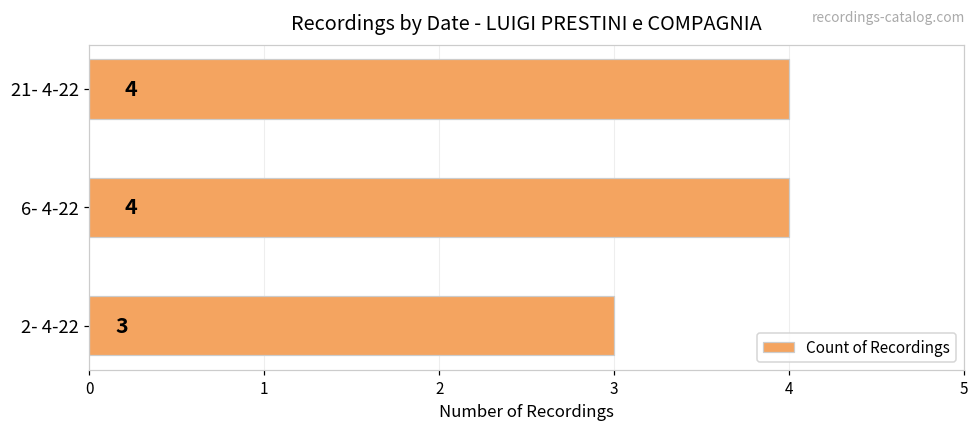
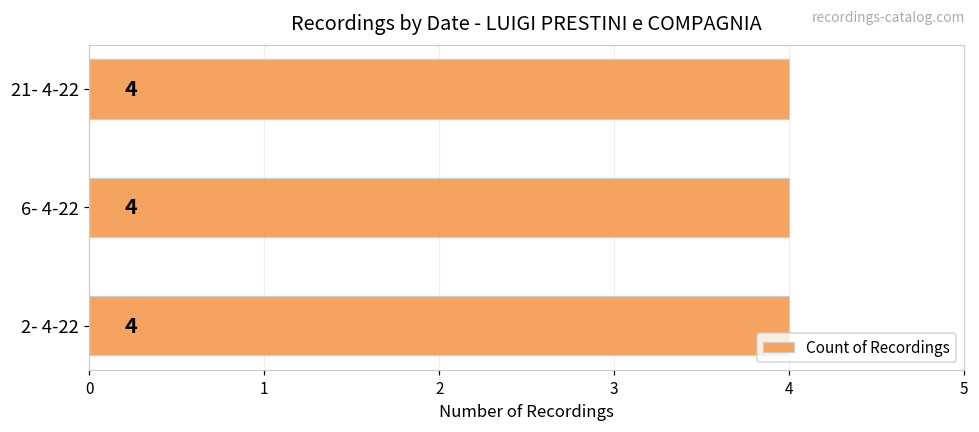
2- 4-22: 3 -> 4
